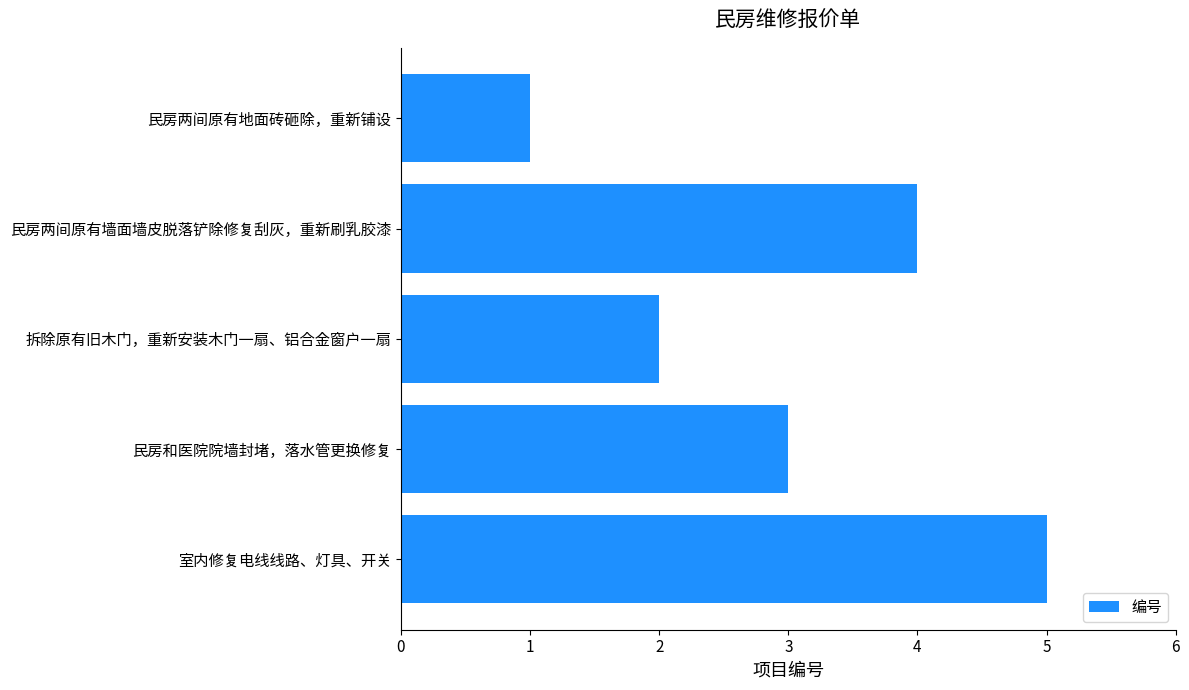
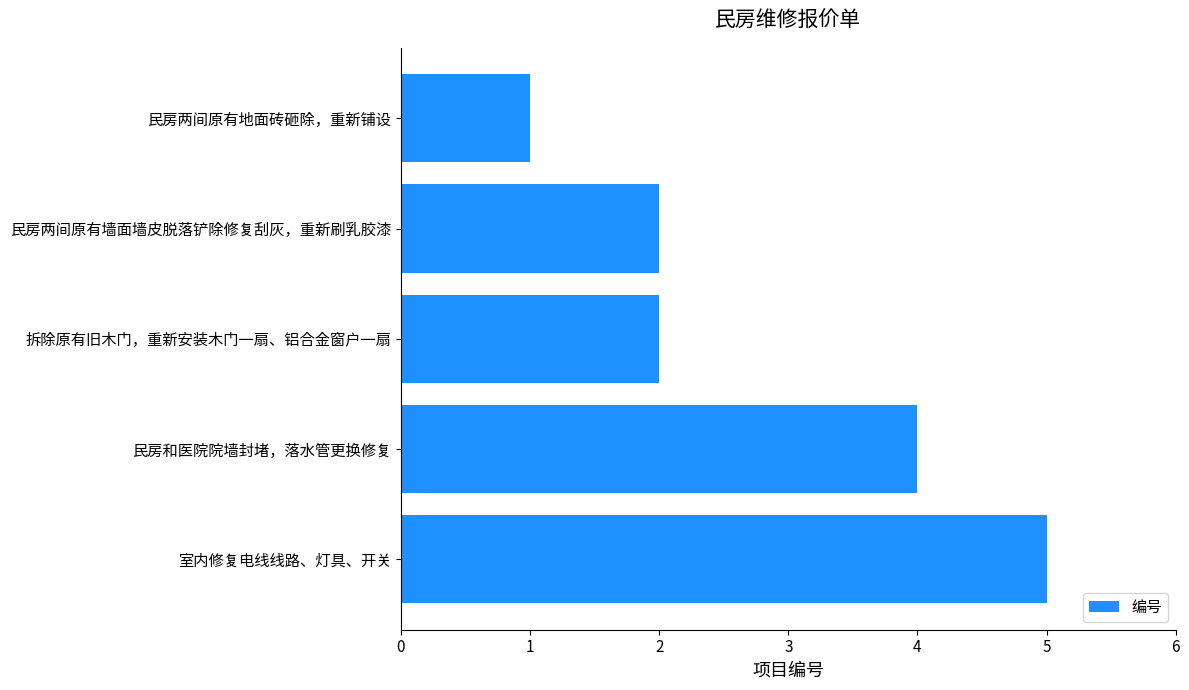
民房两间原有墙面墙皮脱落铲除修复刮灰，重新刷乳胶漆: 4 -> 2
民房和医院院墙封堵，落水管更换修复: 3 -> 4
